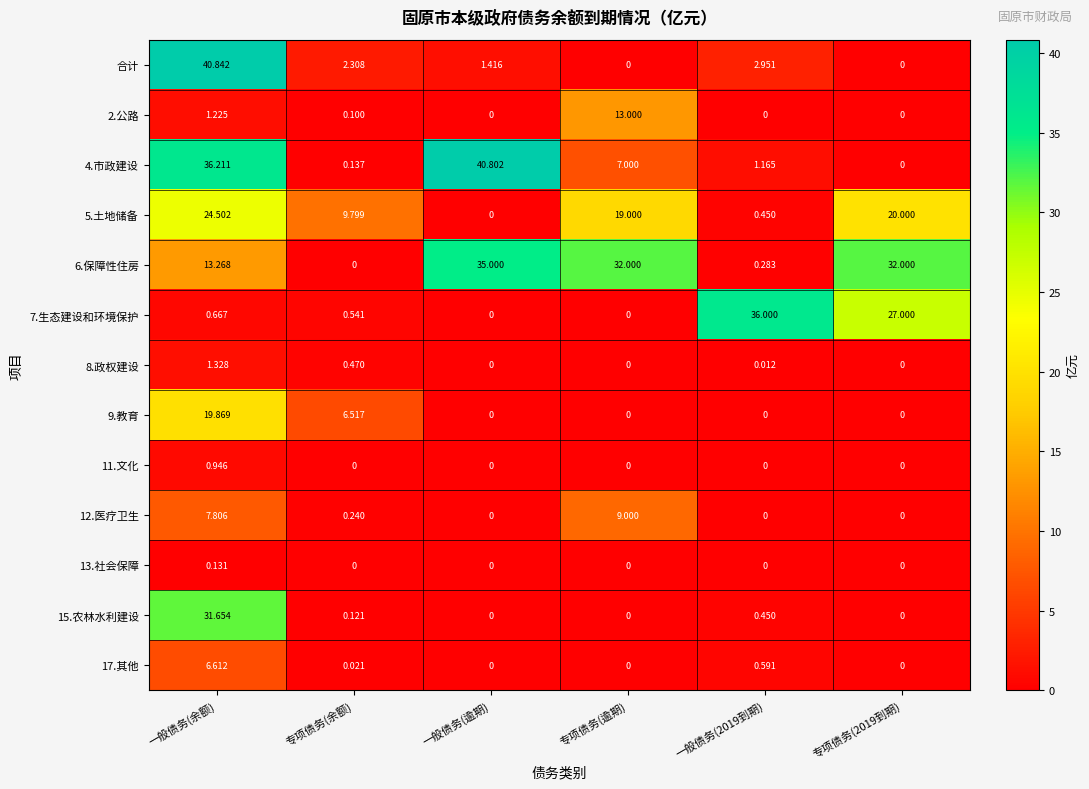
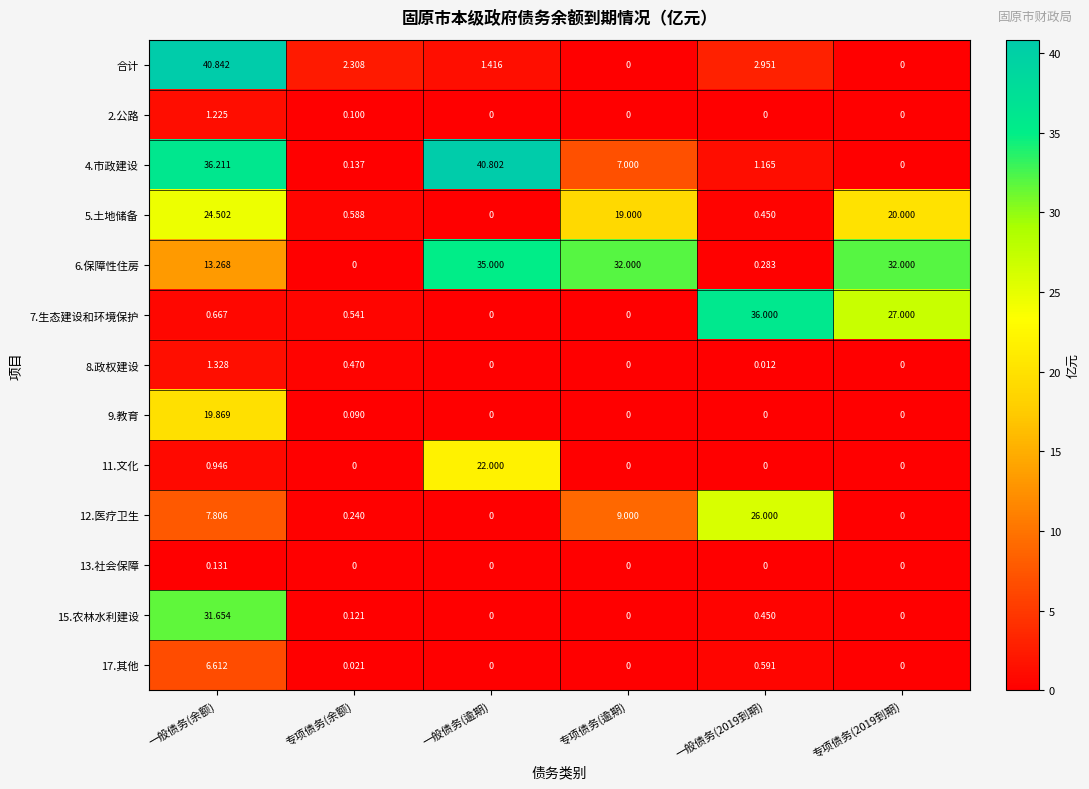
2.公路, 专项债务(逾期): 13.000 -> 0
5.土地储备, 专项债务(余额): 9.799 -> 0.588
9.教育, 专项债务(余额): 6.517 -> 0.090
11.文化, 一般债务(逾期): 0 -> 22.000
12.医疗卫生, 一般债务(2019到期): 0 -> 26.000
